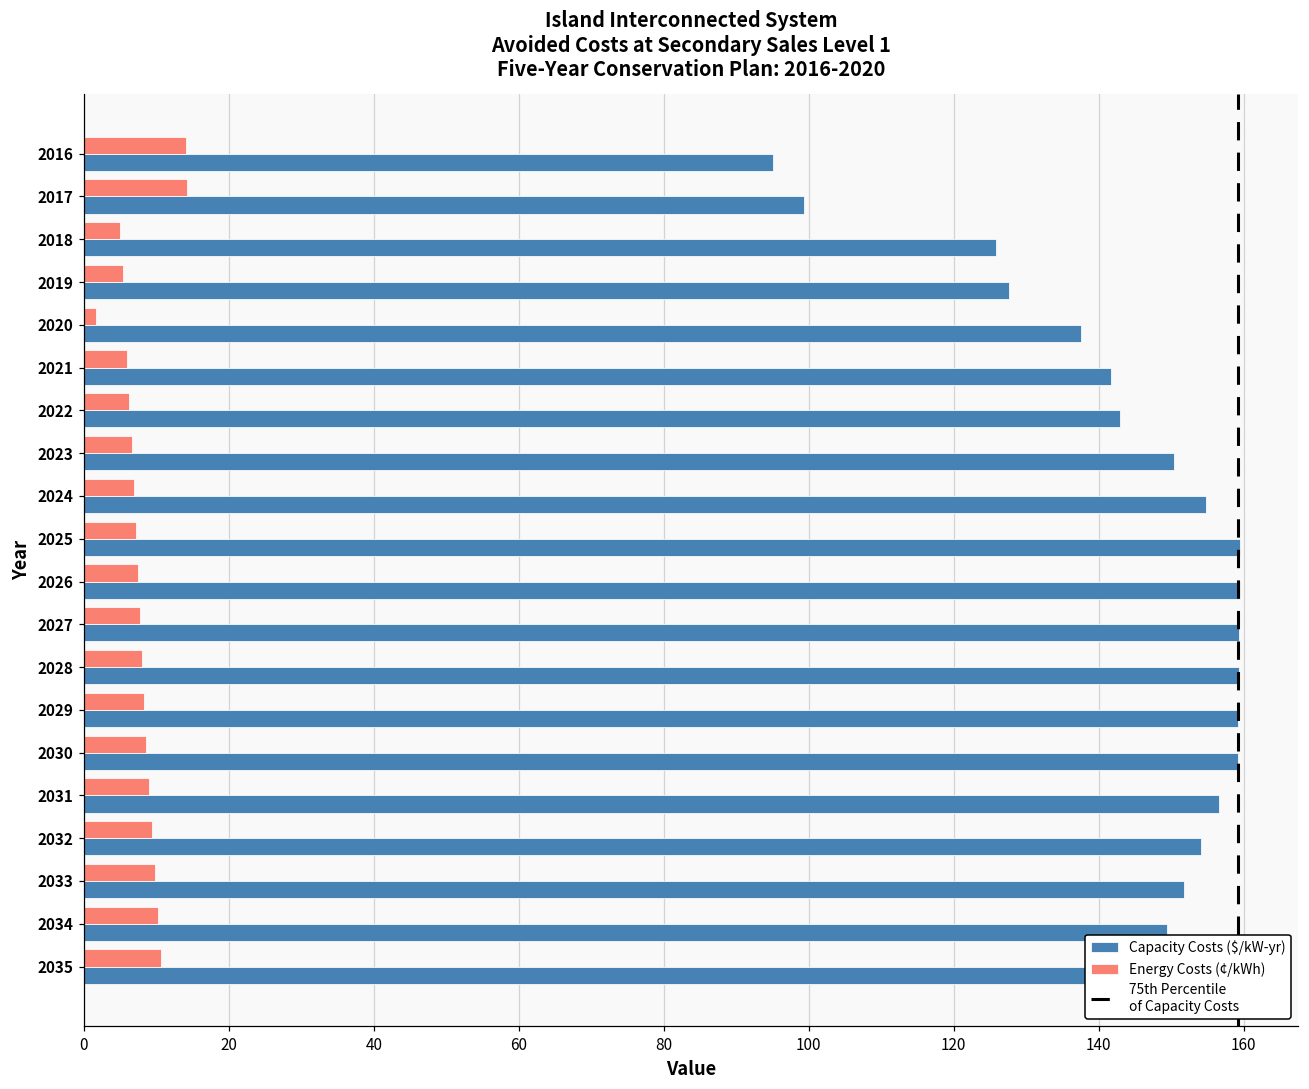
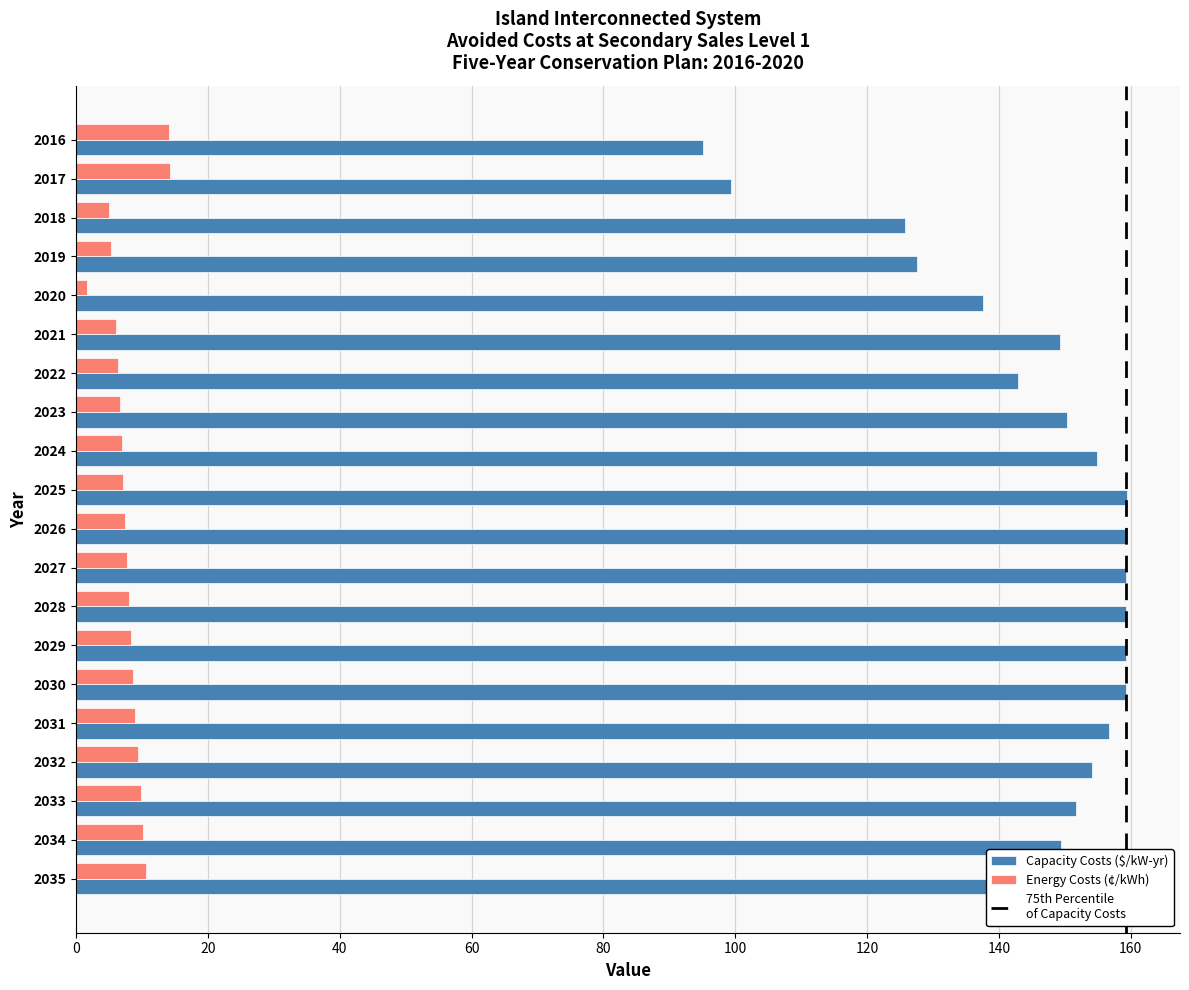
Capacity Costs ($/kW-yr), 2021: 142 -> 149
